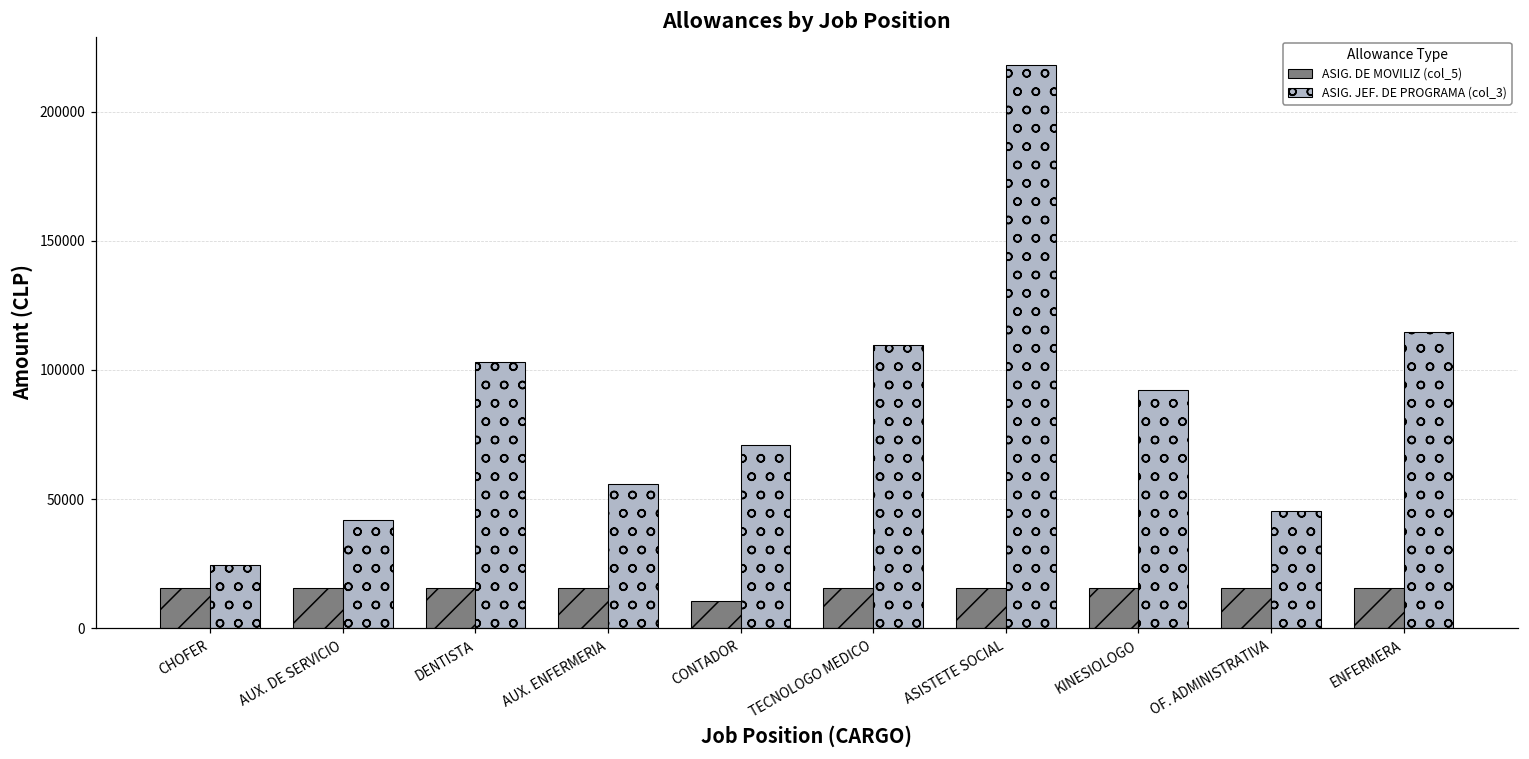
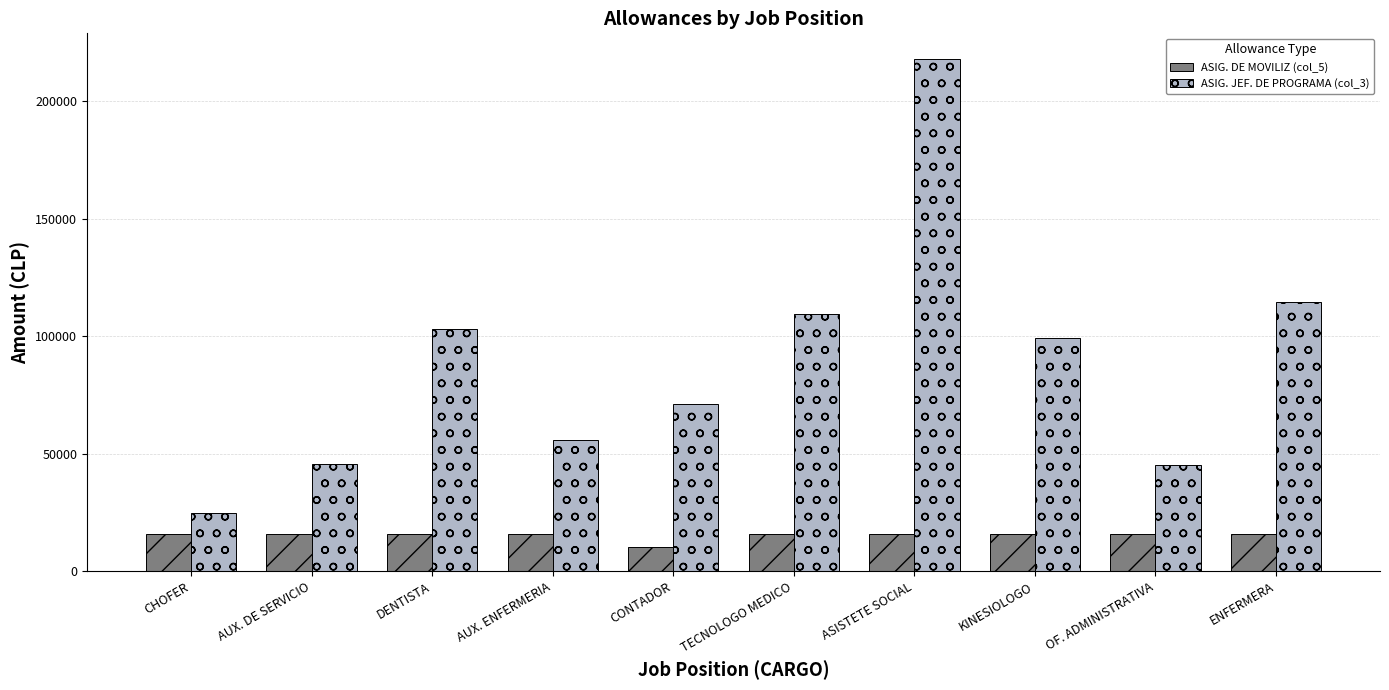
ASIG. JEF. DE PROGRAMA (col_3), AUX. DE SERVICIO: 42000 -> 46000
ASIG. JEF. DE PROGRAMA (col_3), KINESIOLOGO: 92000 -> 99000
